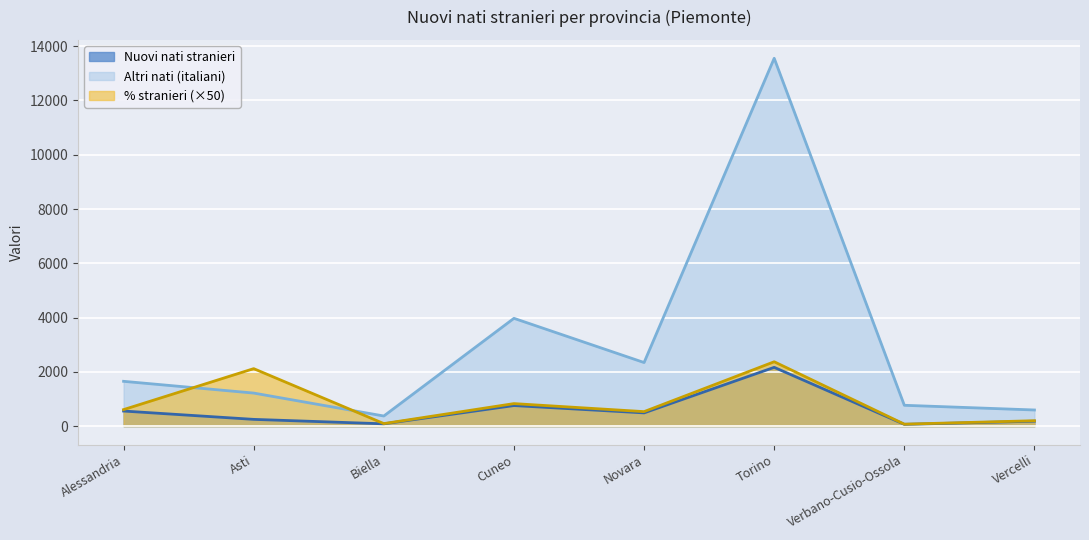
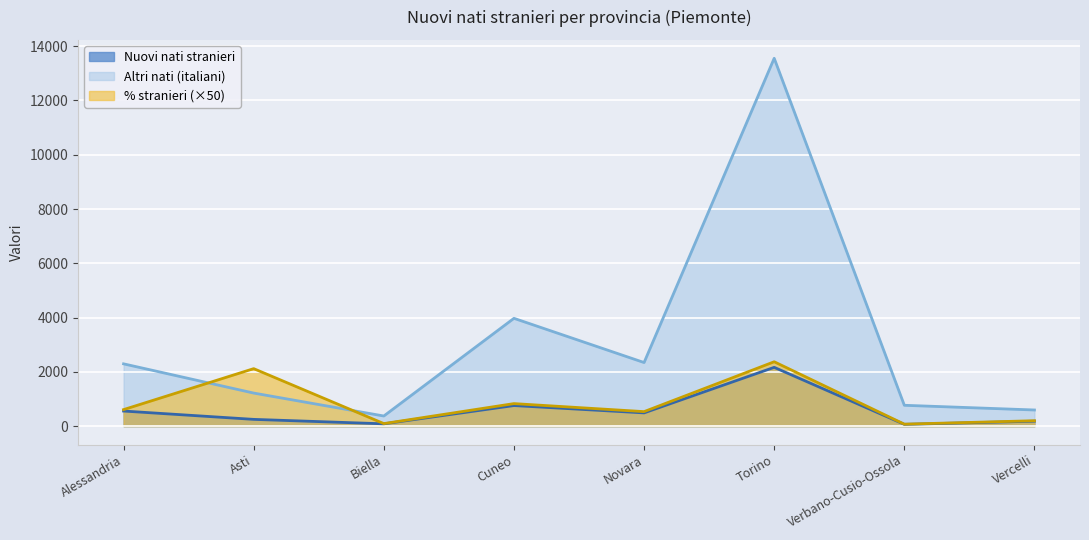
Altri nati (italiani), Alessandria: 1700 -> 2300
